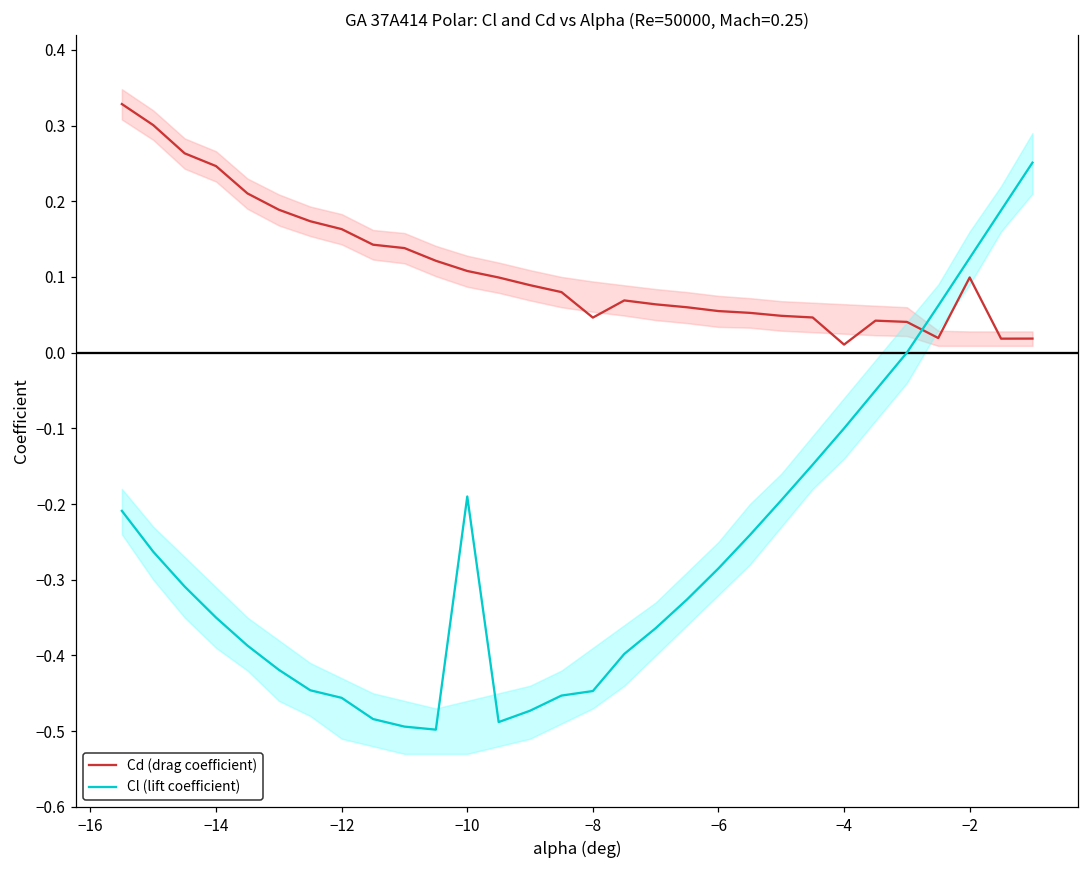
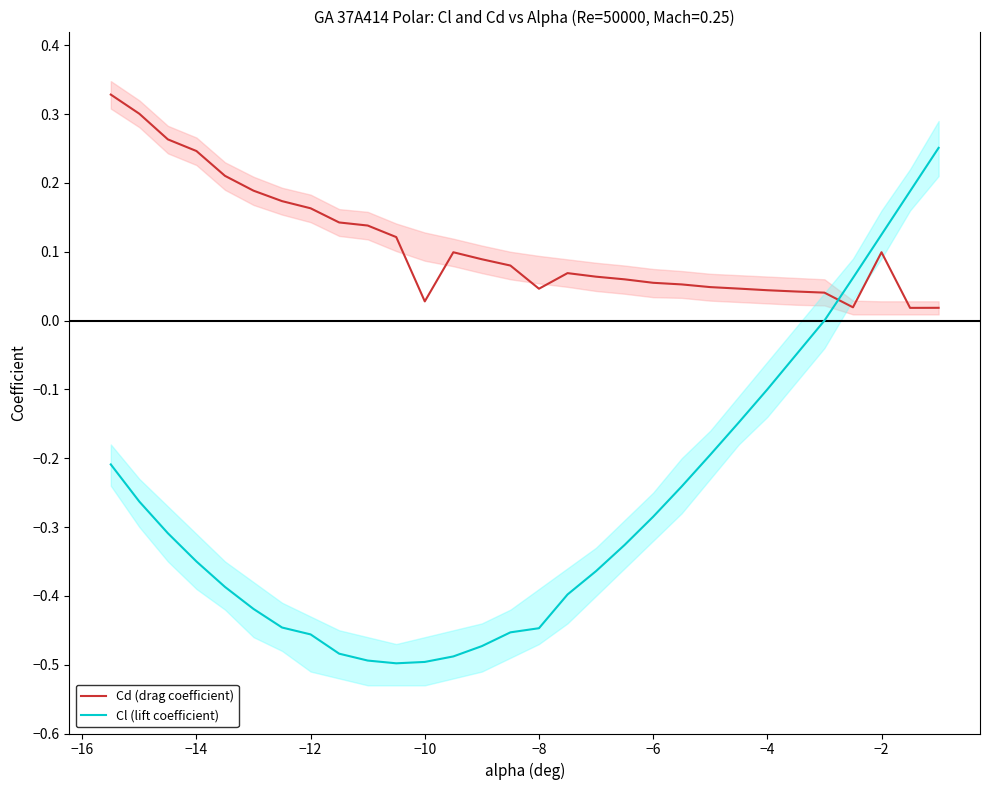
Cd (drag coefficient), −10: 0.11 -> 0.03
Cl (lift coefficient), −10: -0.19 -> -0.50
Cd (drag coefficient), −4: 0.01 -> 0.04
